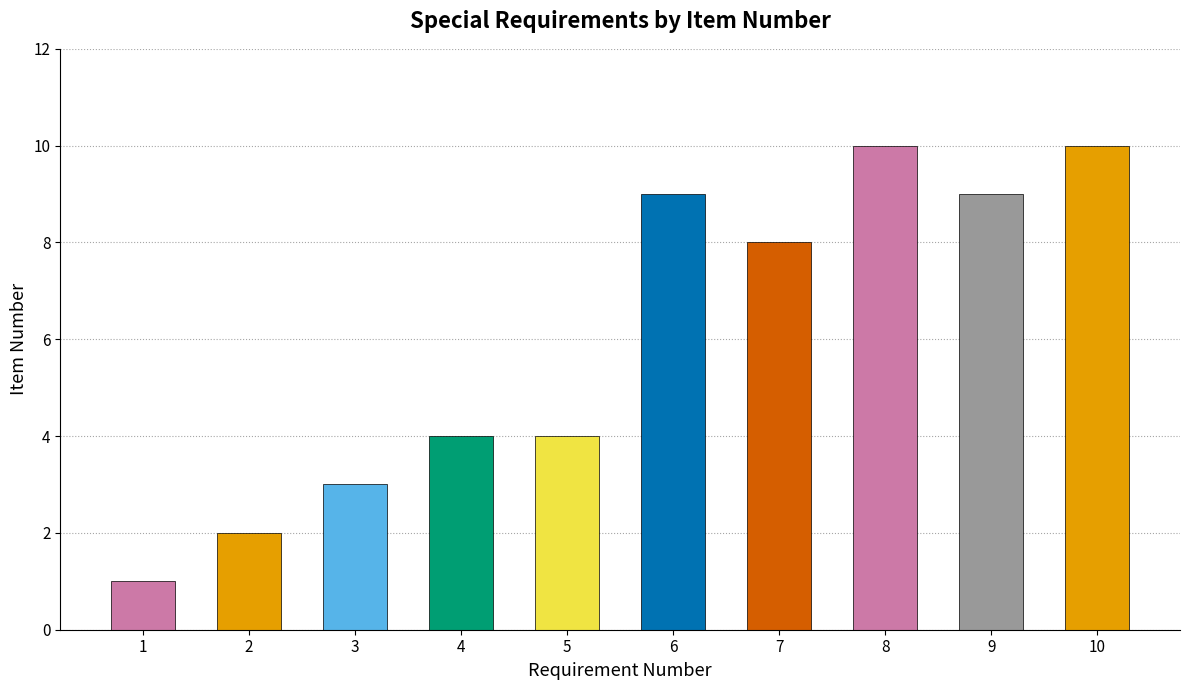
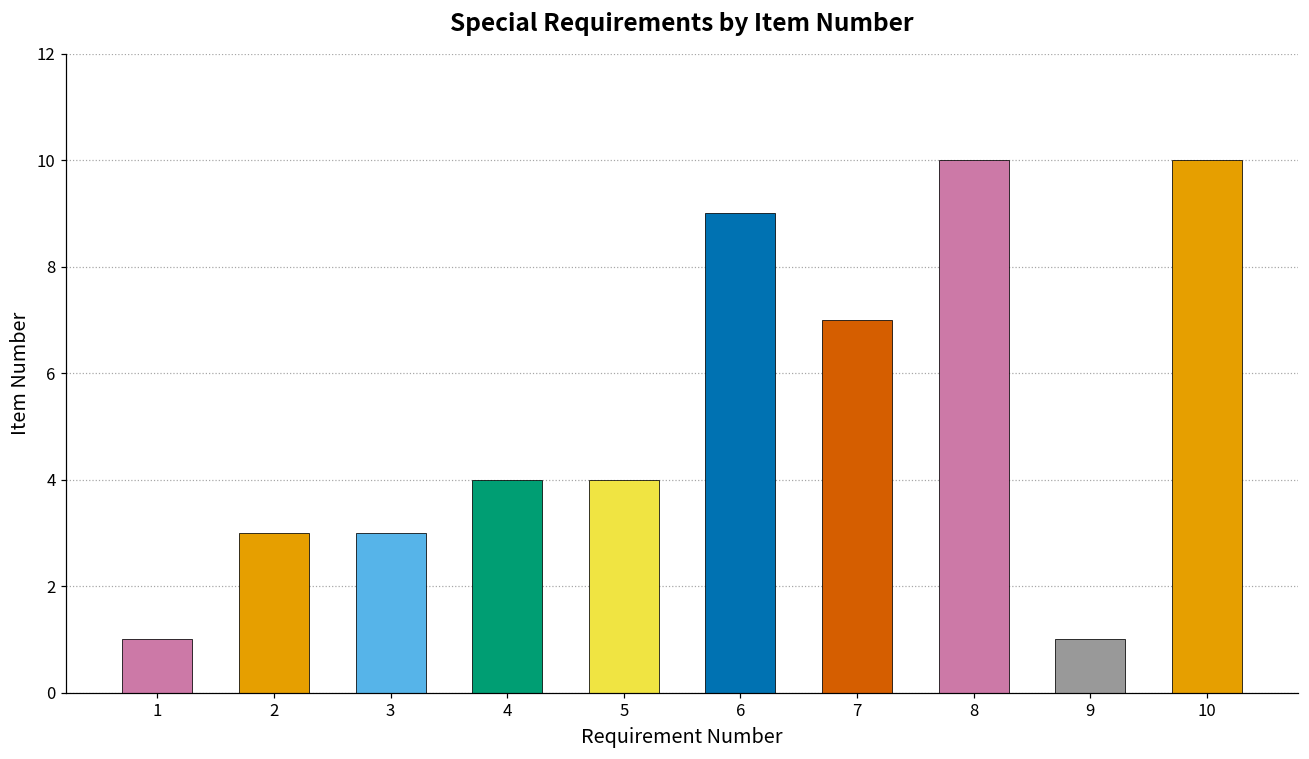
2: 2 -> 3
7: 8 -> 7
9: 9 -> 1
